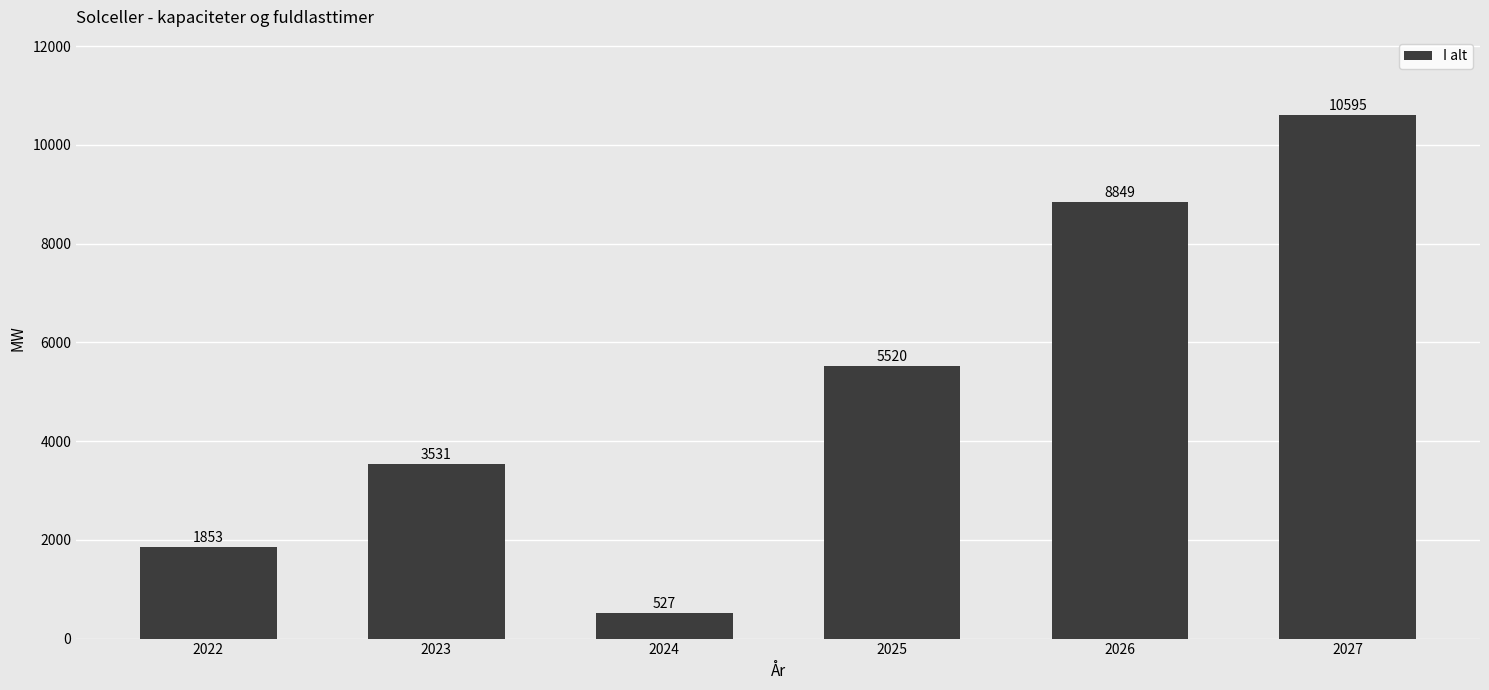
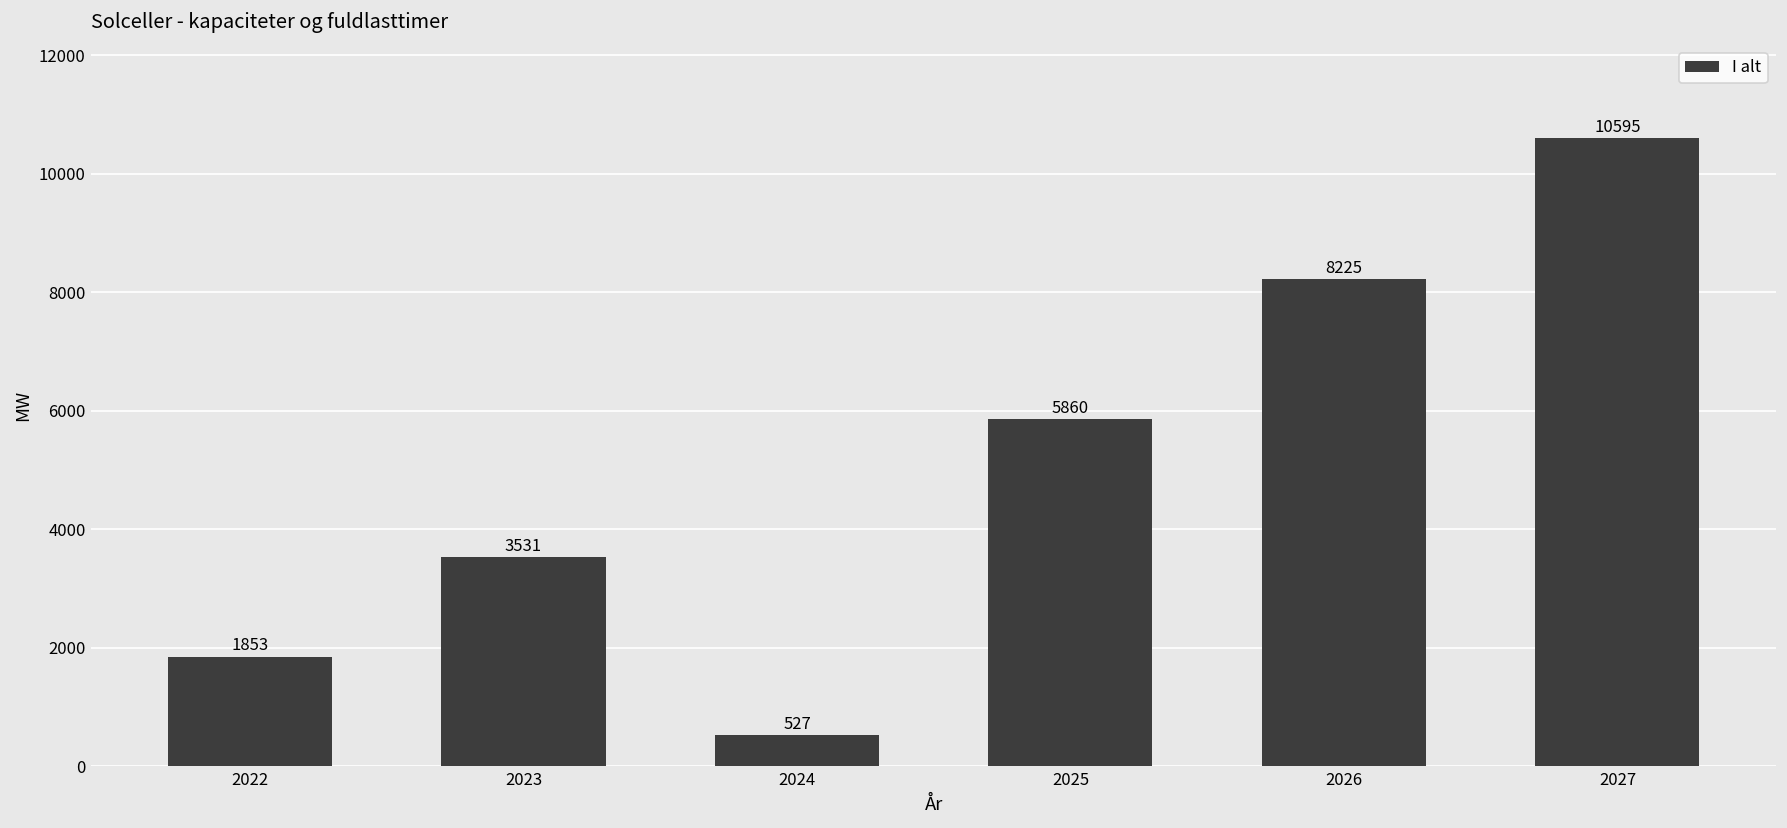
2025: 5520 -> 5860
2026: 8849 -> 8225
